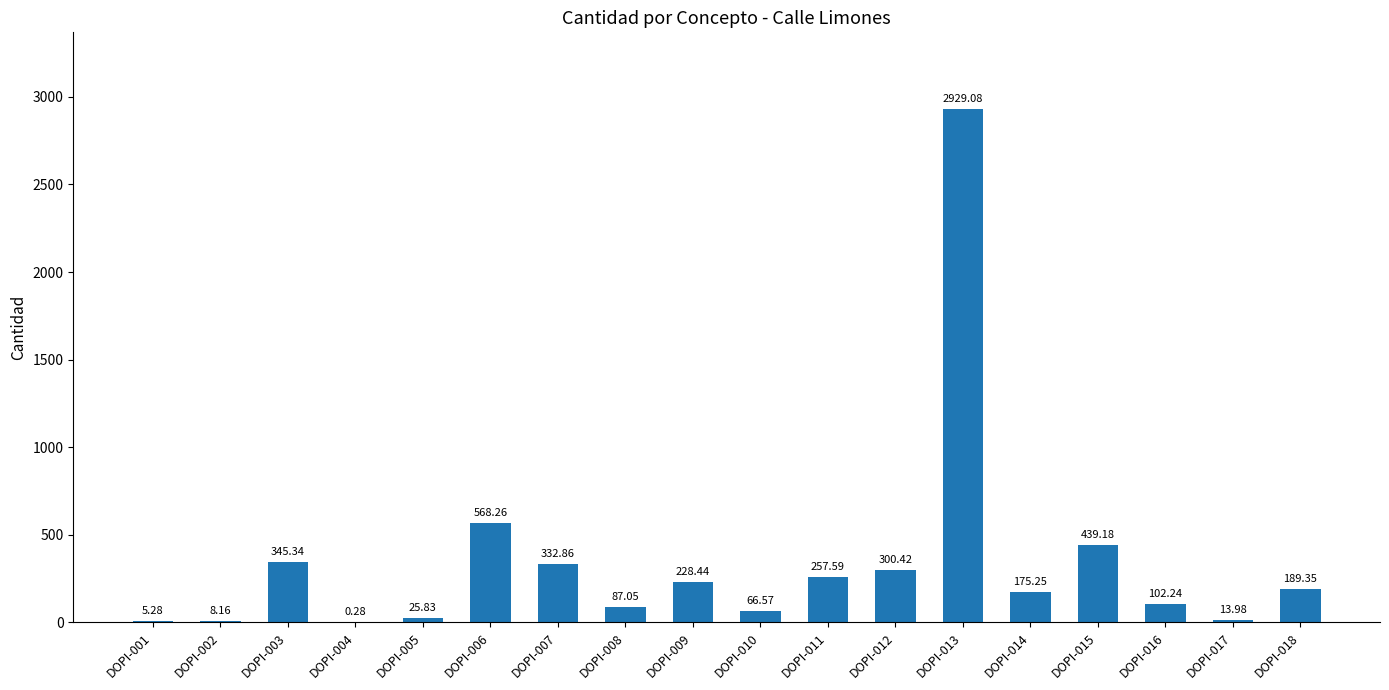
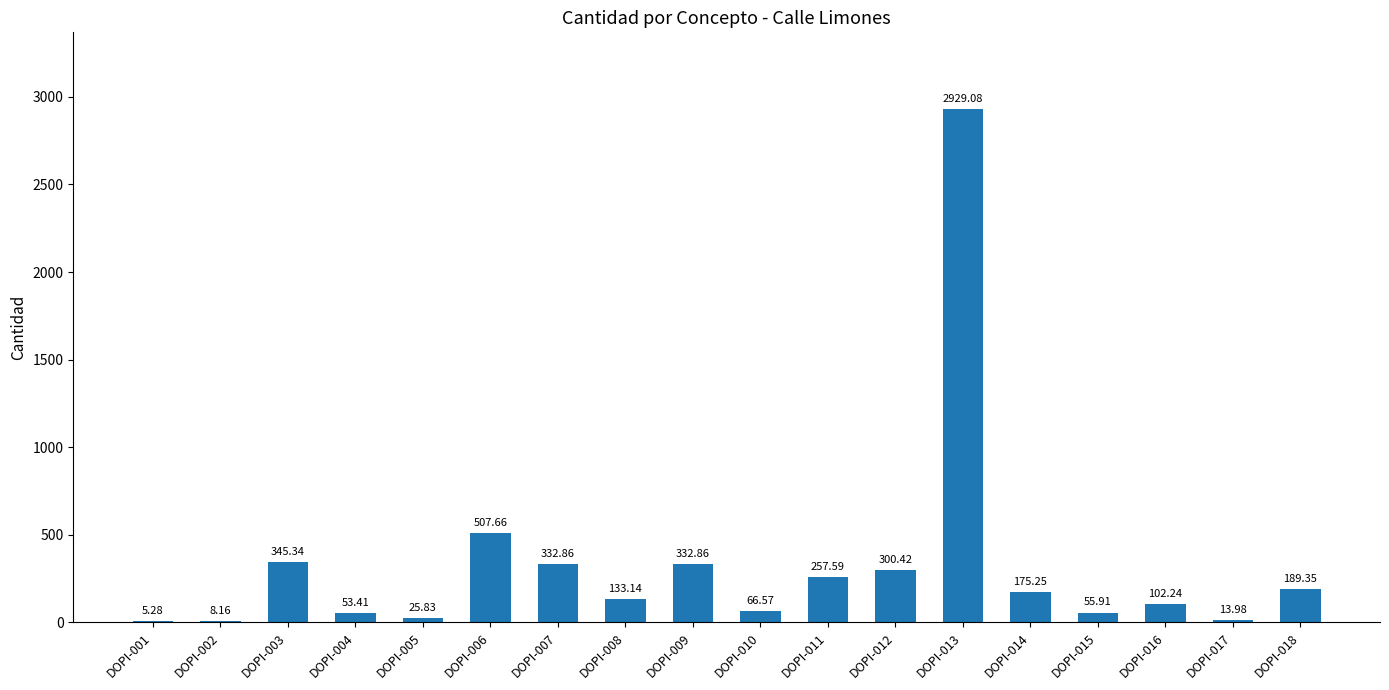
DOPI-004: 0.28 -> 53.41
DOPI-006: 568.26 -> 507.66
DOPI-008: 87.05 -> 133.14
DOPI-009: 228.44 -> 332.86
DOPI-015: 439.18 -> 55.91
